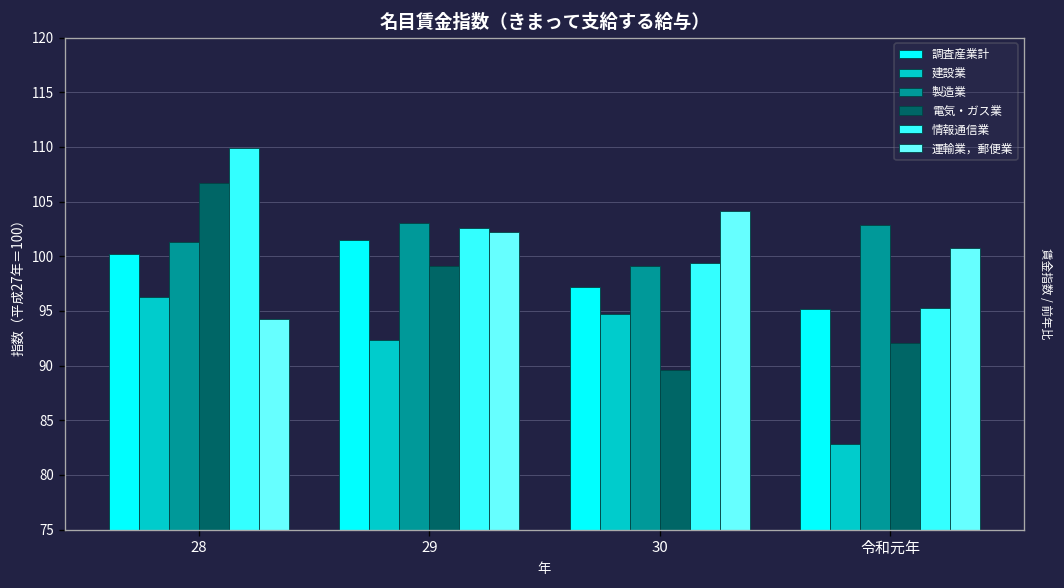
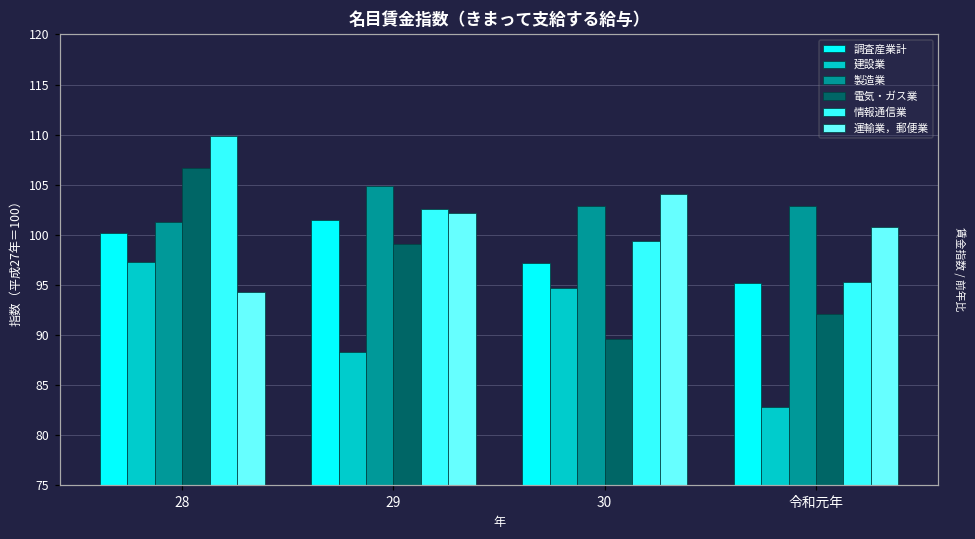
建設業, 28: 96 -> 97
建設業, 29: 92 -> 88
製造業, 29: 103 -> 105
製造業, 30: 99 -> 103
